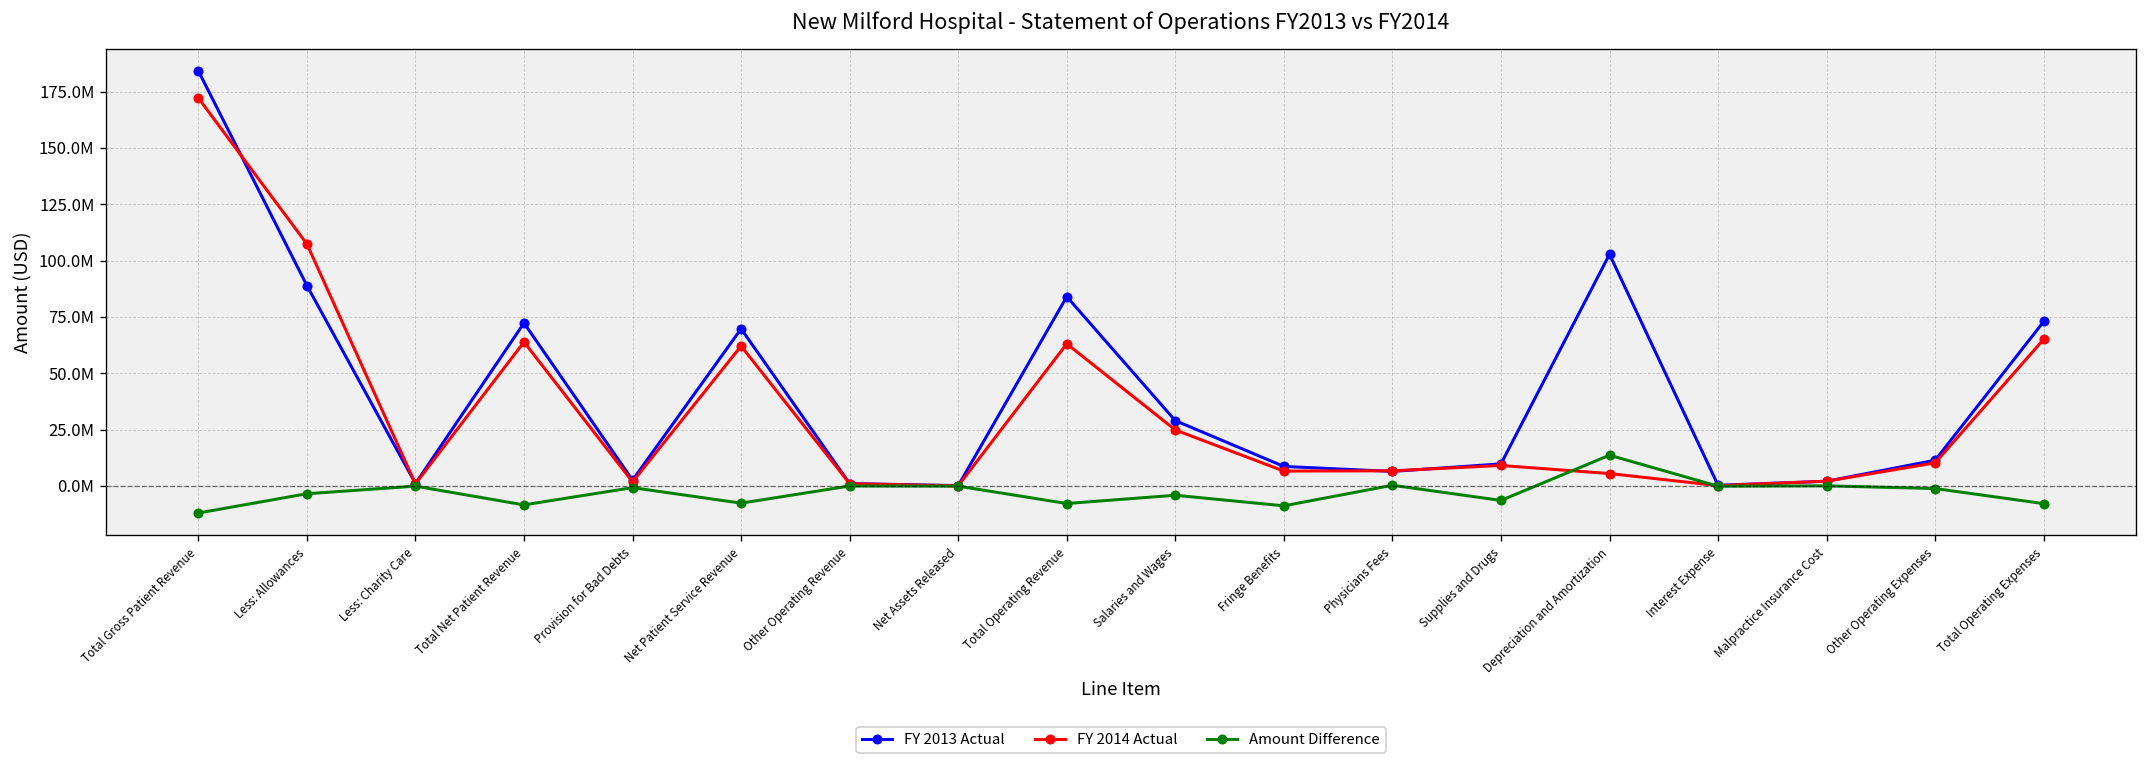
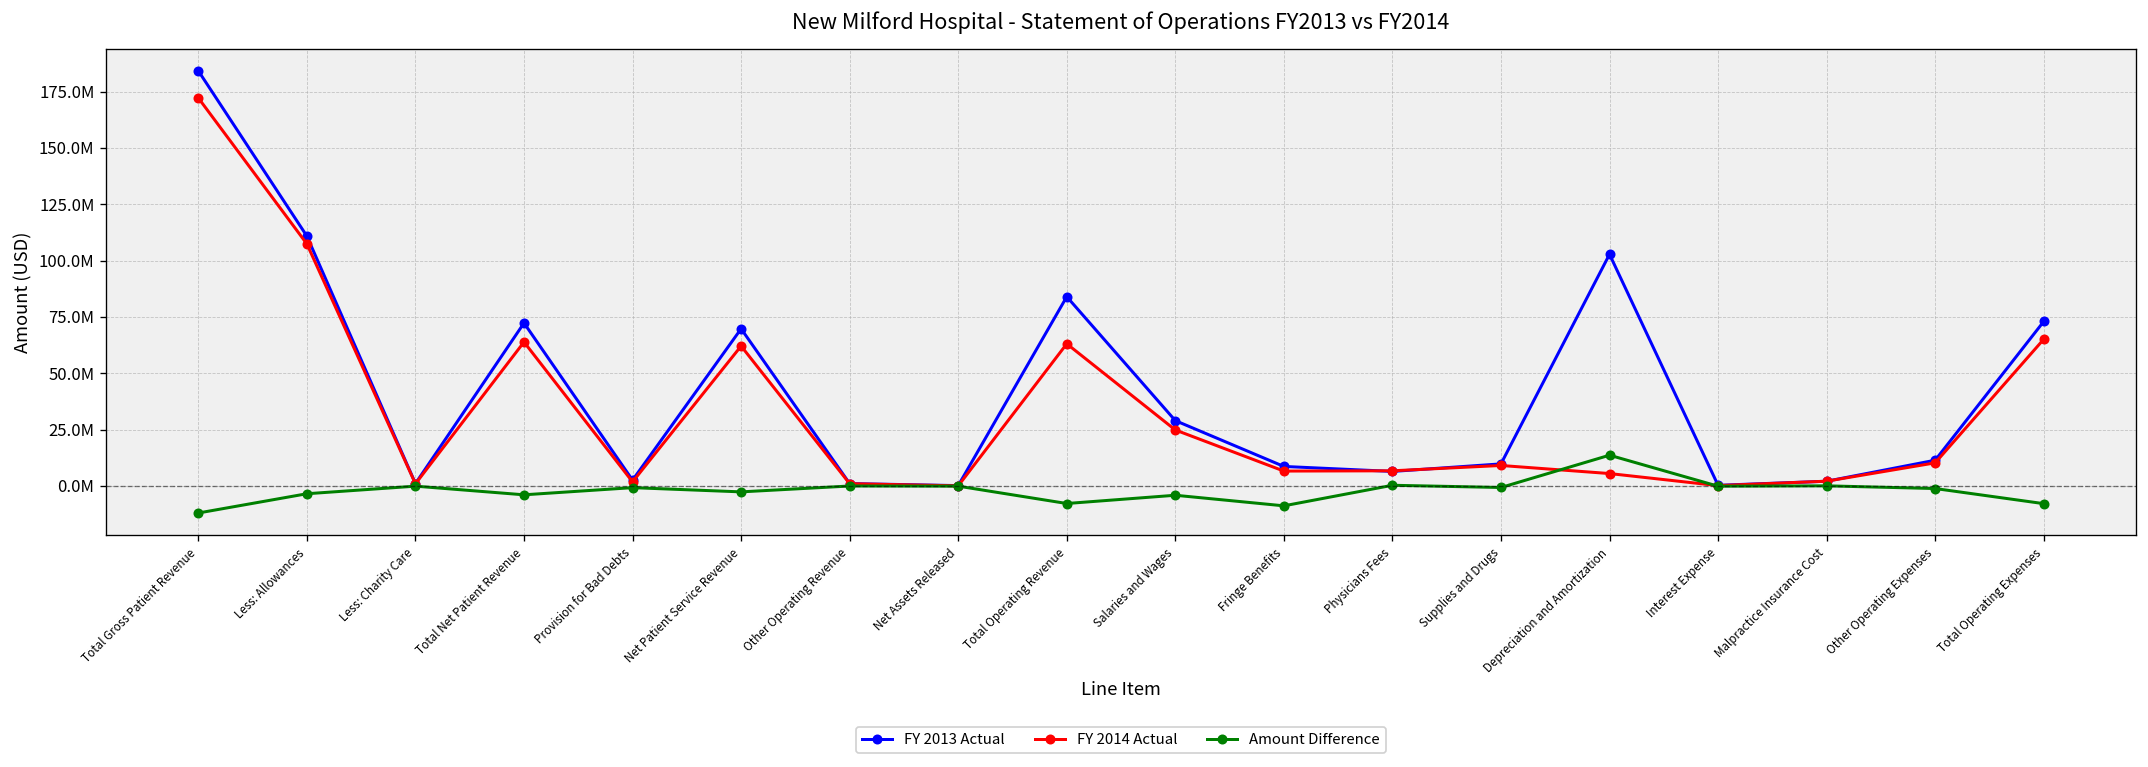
FY 2013 Actual, Less: Allowances: 89000000 -> 111000000
Amount Difference, Total Net Patient Revenue: -8000000 -> -4000000
Amount Difference, Net Patient Service Revenue: -8000000 -> -3000000
Amount Difference, Supplies and Drugs: -6000000 -> -1000000
